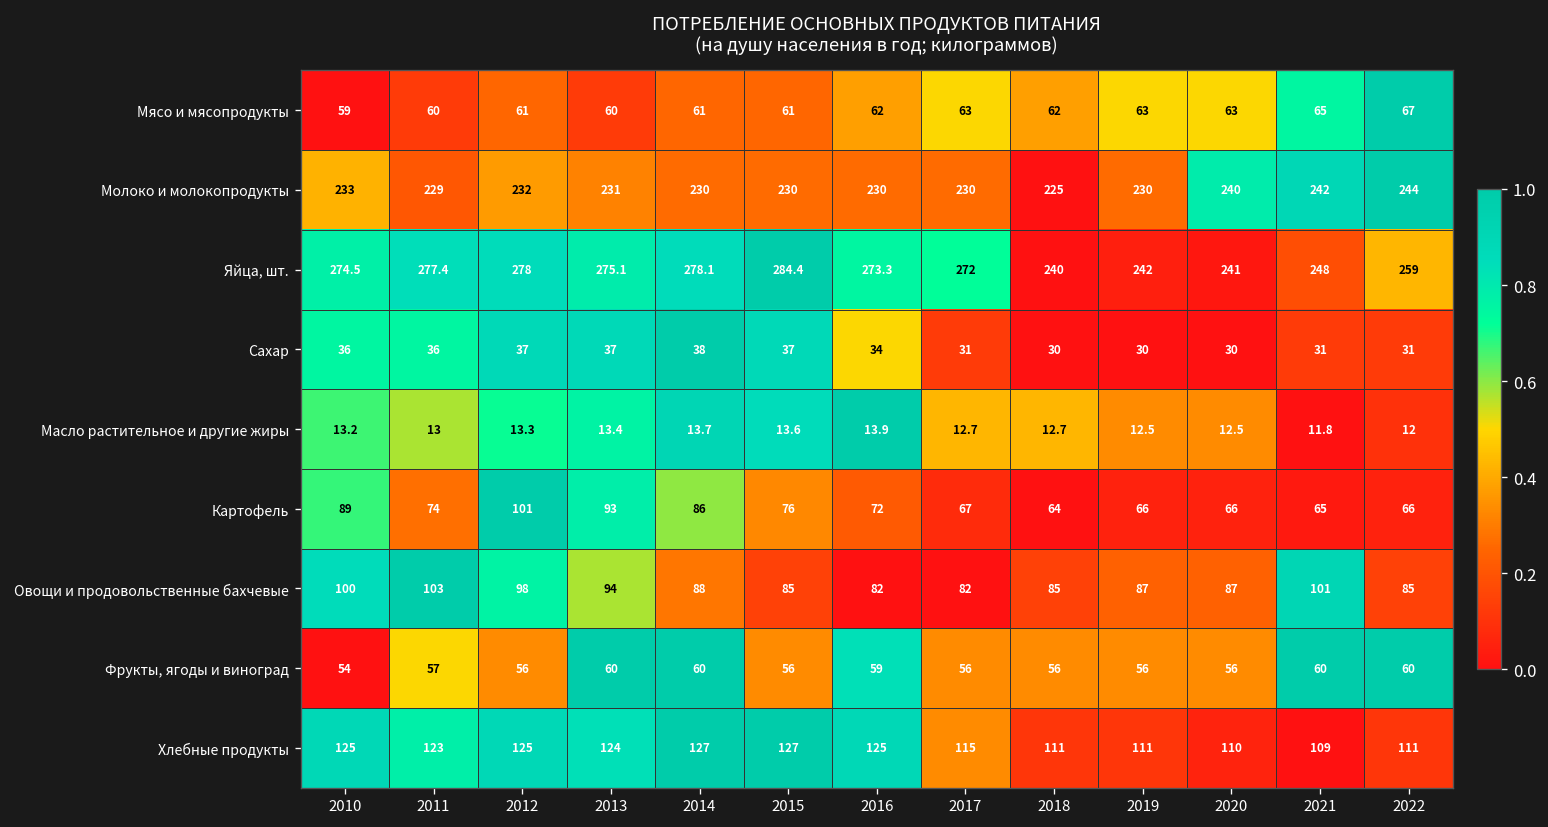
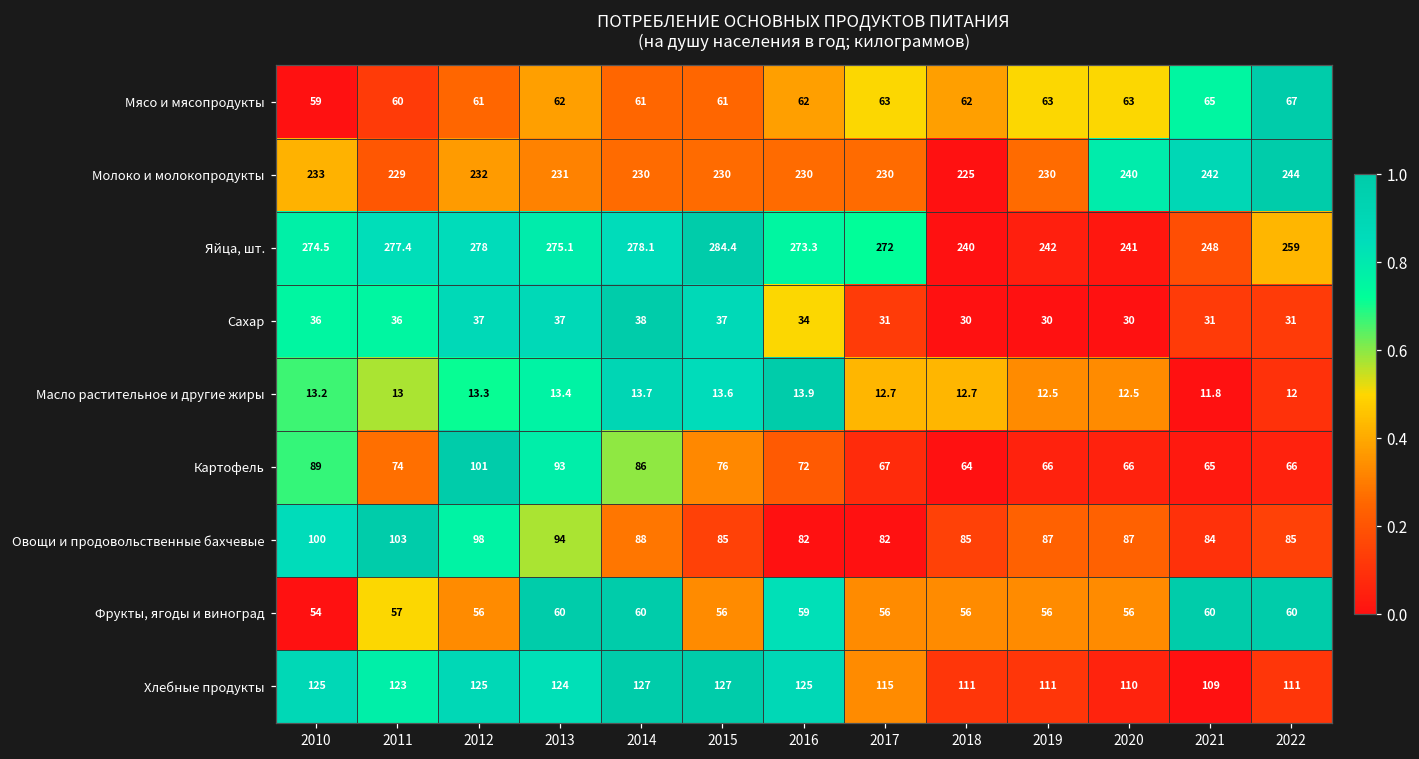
Мясо и мясопродукты, 2013: 60 -> 62
Овощи и продовольственные бахчевые, 2021: 101 -> 84
